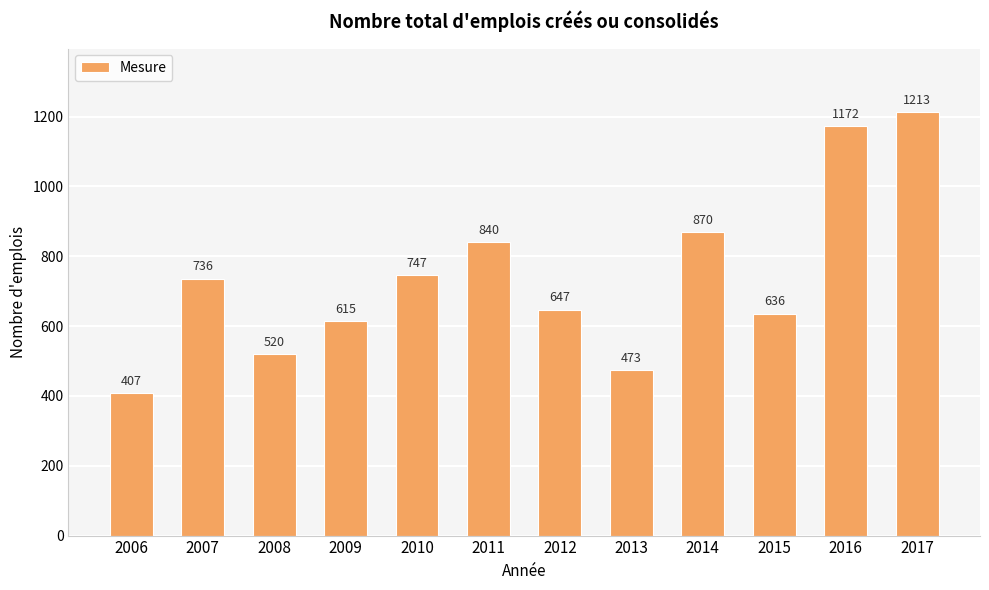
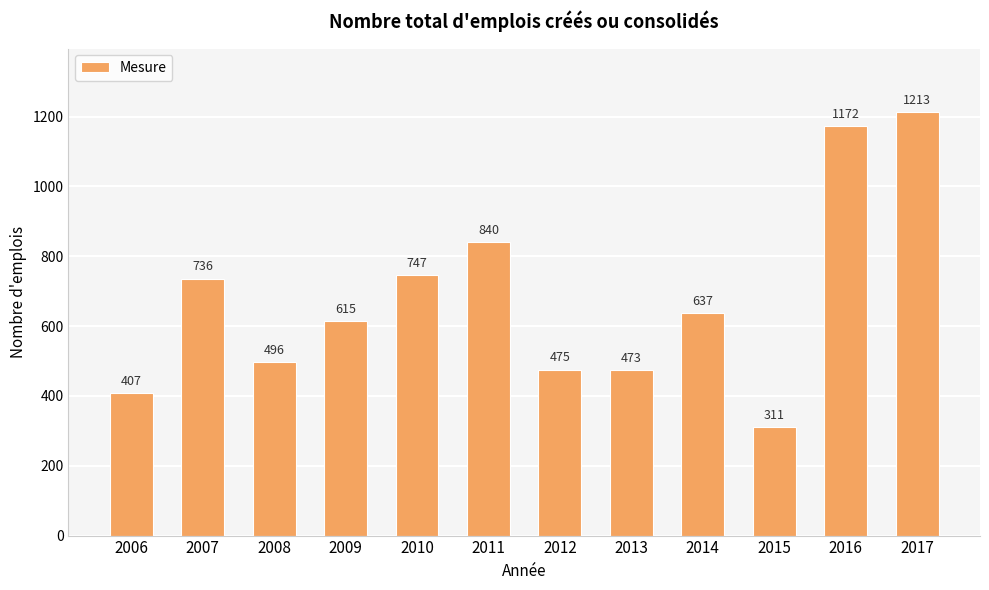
2008: 520 -> 496
2012: 647 -> 475
2014: 870 -> 637
2015: 636 -> 311
